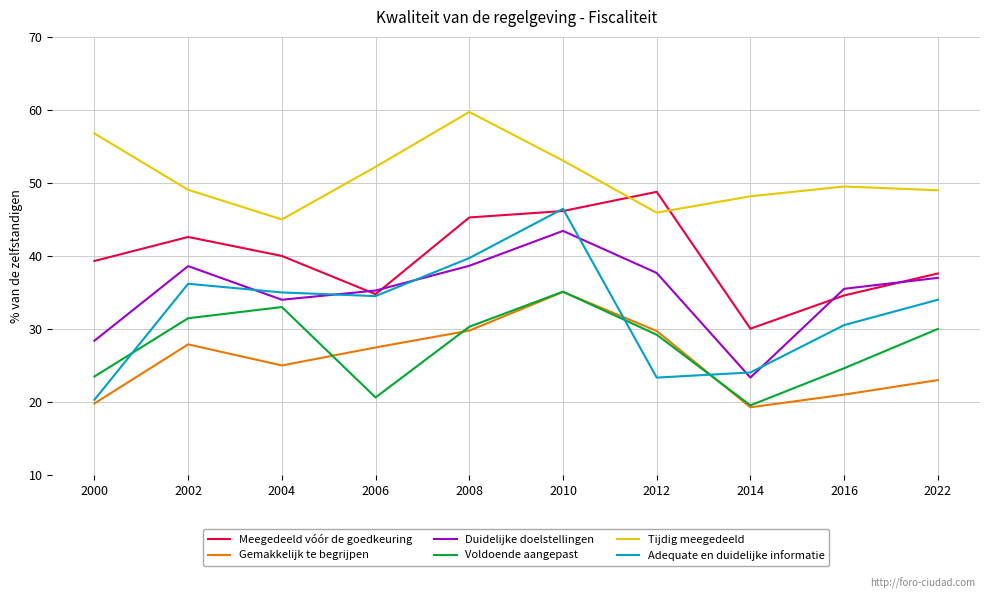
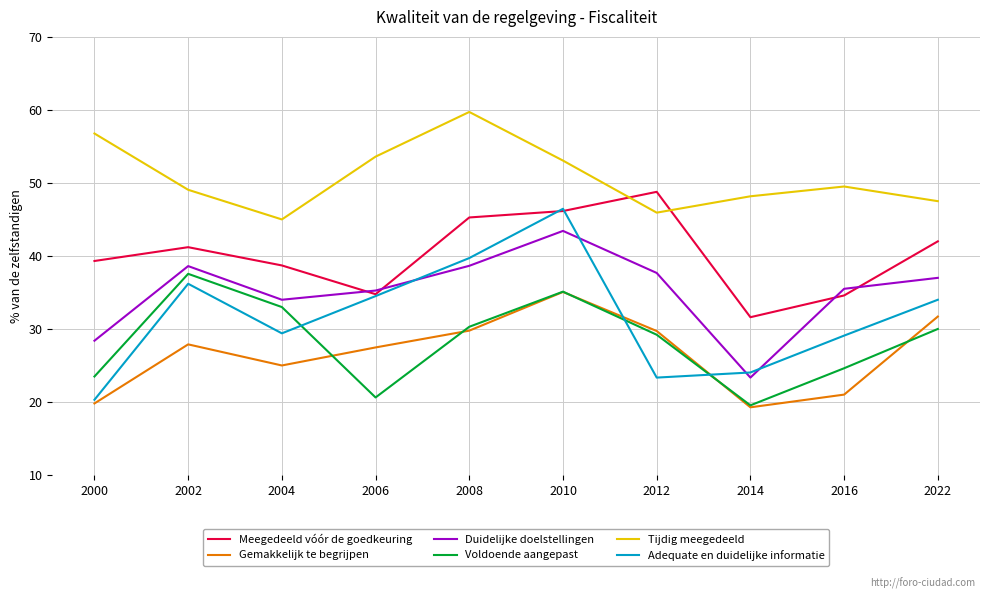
Meegedeeld vóór de goedkeuring, 2002: 43 -> 41
Voldoende aangepast, 2002: 31 -> 38
Meegedeeld vóór de goedkeuring, 2004: 40 -> 39
Adequate en duidelijke informatie, 2004: 35 -> 29
Tijdig meegedeeld, 2006: 52 -> 54
Meegedeeld vóór de goedkeuring, 2014: 30 -> 32
Adequate en duidelijke informatie, 2016: 31 -> 29
Meegedeeld vóór de goedkeuring, 2022: 38 -> 42
Gemakkelijk te begrijpen, 2022: 23 -> 32
Tijdig meegedeeld, 2022: 49 -> 48
